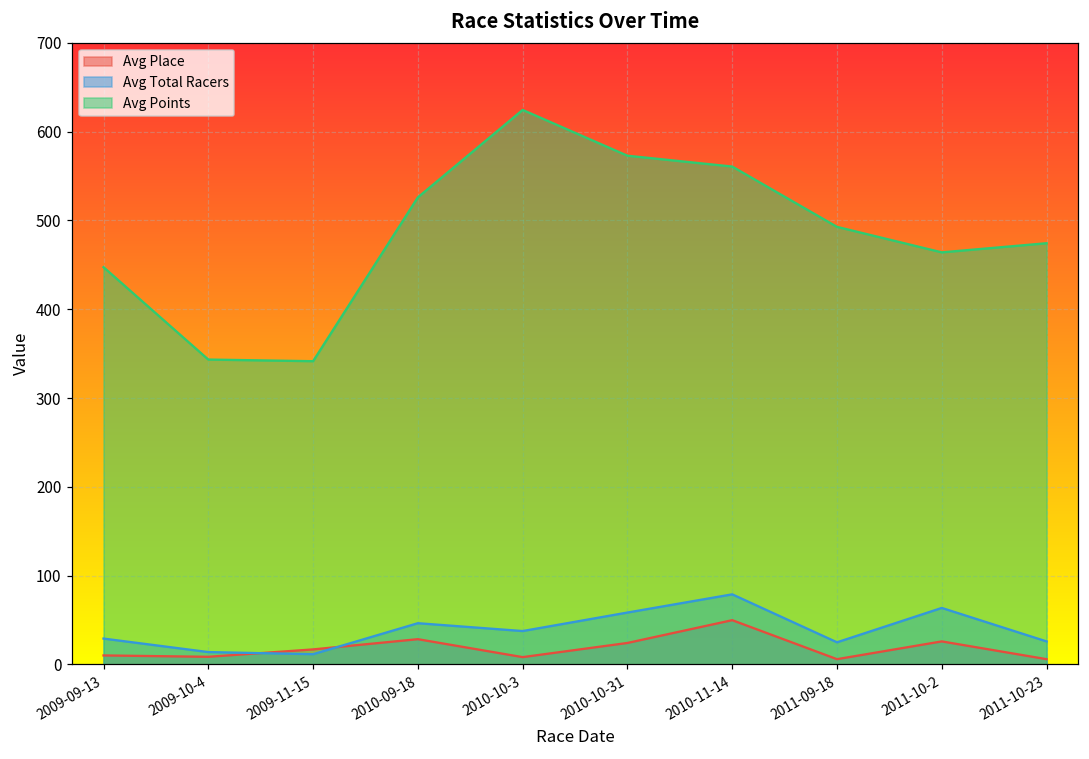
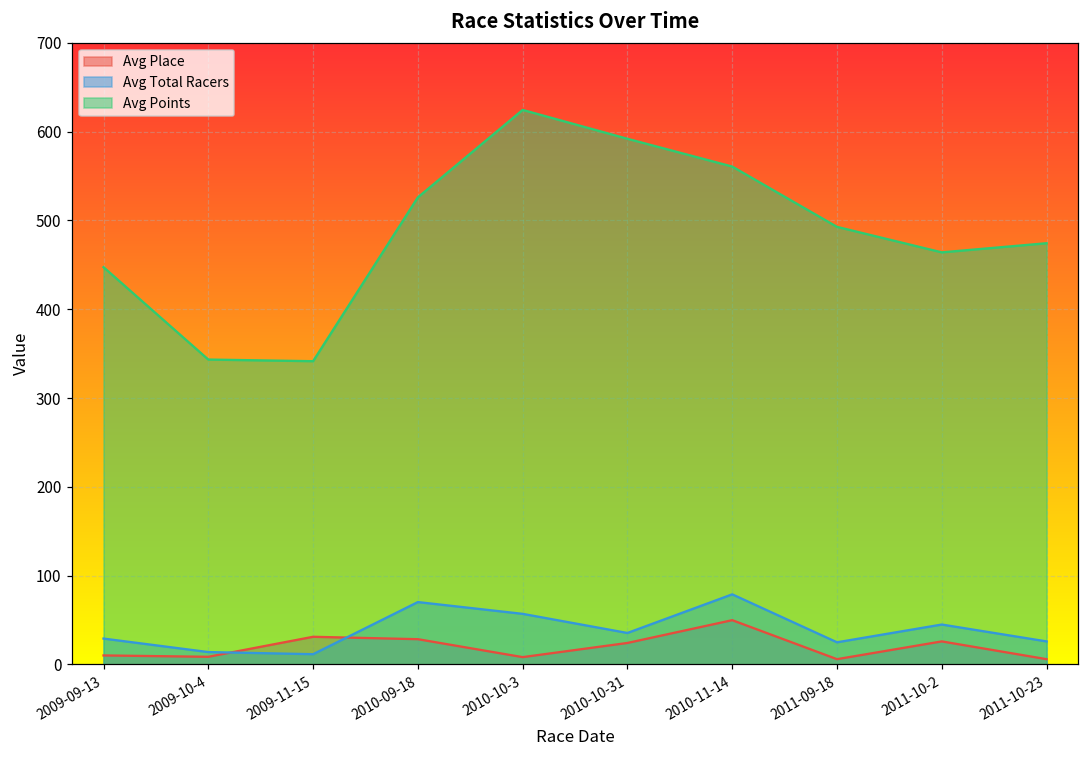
Avg Place, 2009-11-15: 20 -> 30
Avg Total Racers, 2010-09-18: 50 -> 70
Avg Total Racers, 2010-10-3: 40 -> 60
Avg Total Racers, 2010-10-31: 60 -> 40
Avg Points, 2010-10-31: 570 -> 590
Avg Total Racers, 2011-10-2: 60 -> 50
